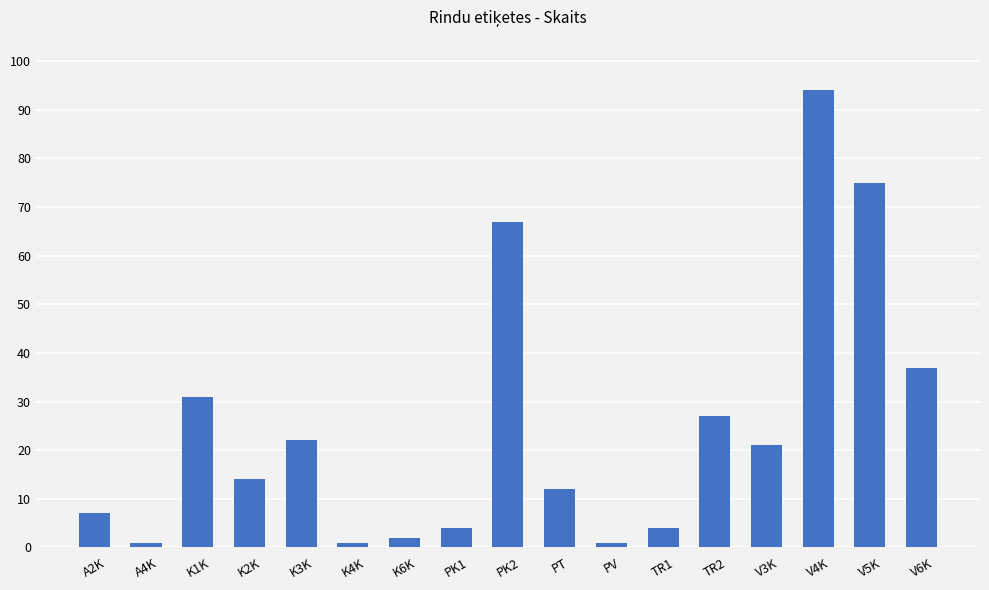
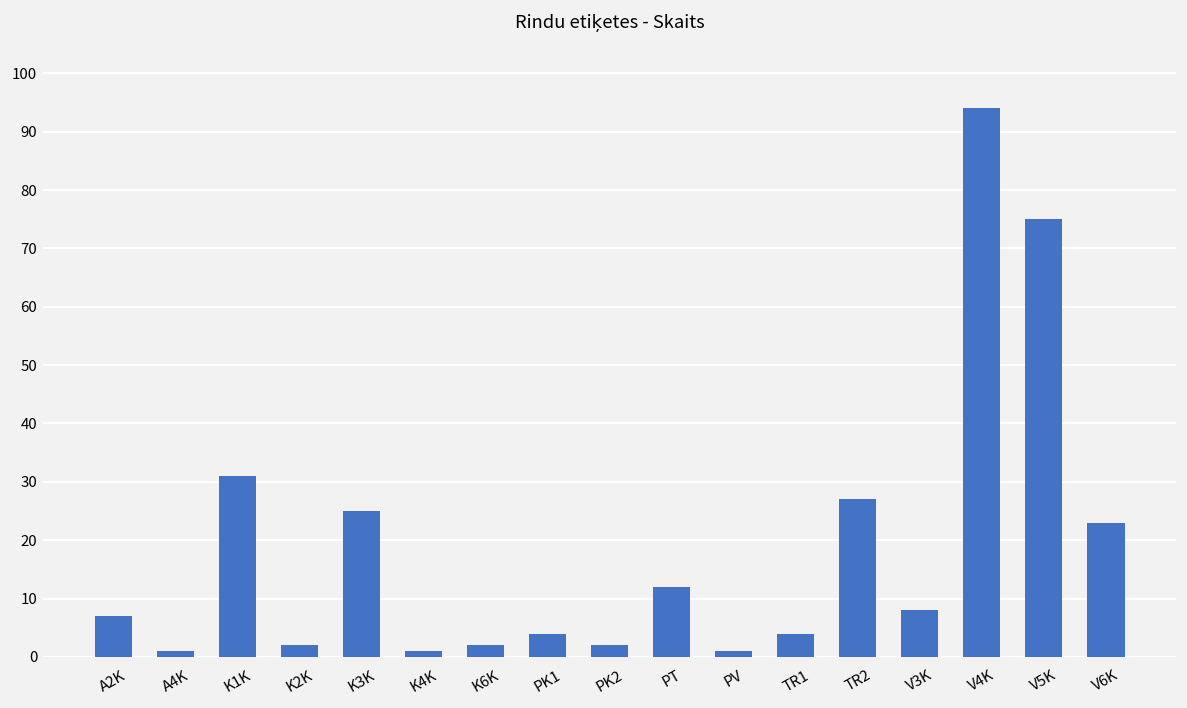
K2K: 14 -> 2
K3K: 22 -> 25
PK2: 67 -> 2
V3K: 21 -> 8
V6K: 37 -> 23
